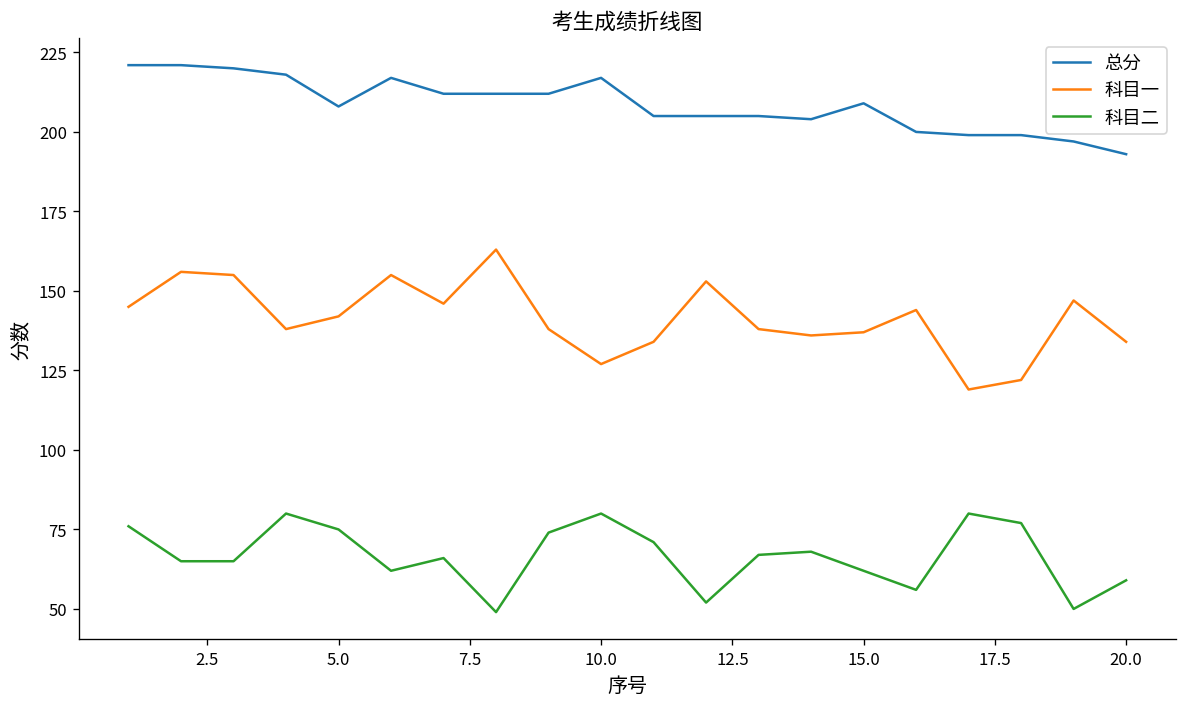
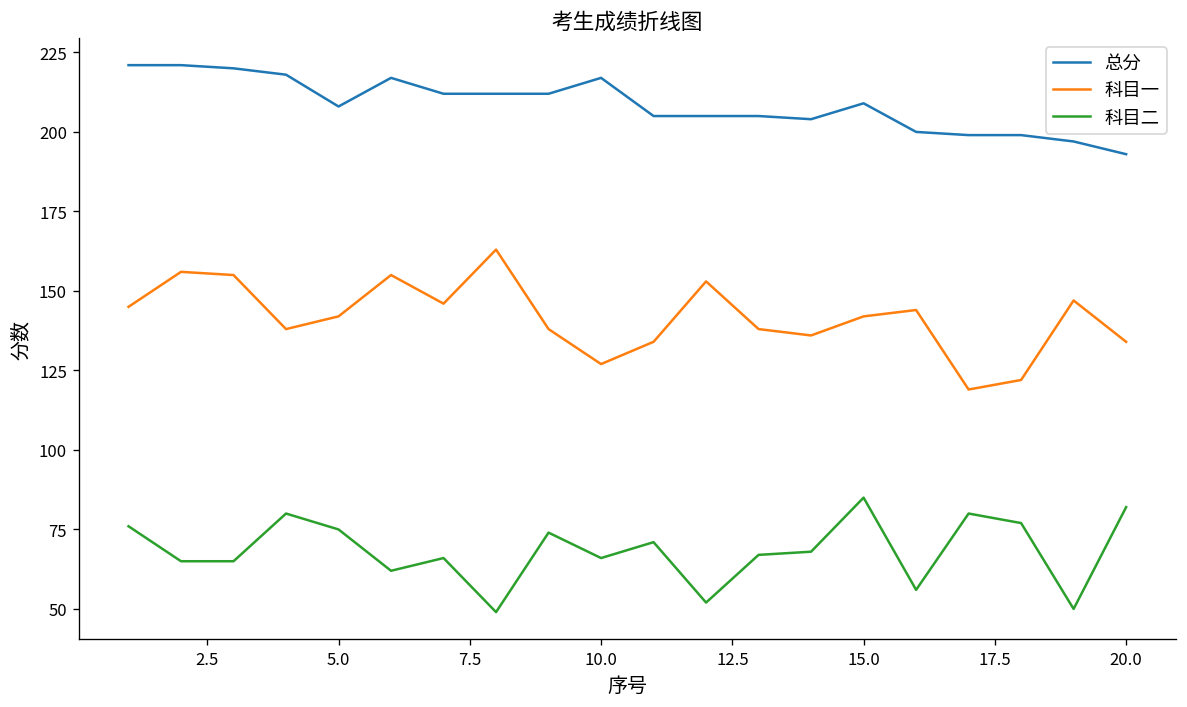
科目二, 10.0: 80 -> 66
科目一, 15.0: 137 -> 142
科目二, 15.0: 62 -> 85
科目二, 20.0: 59 -> 82
